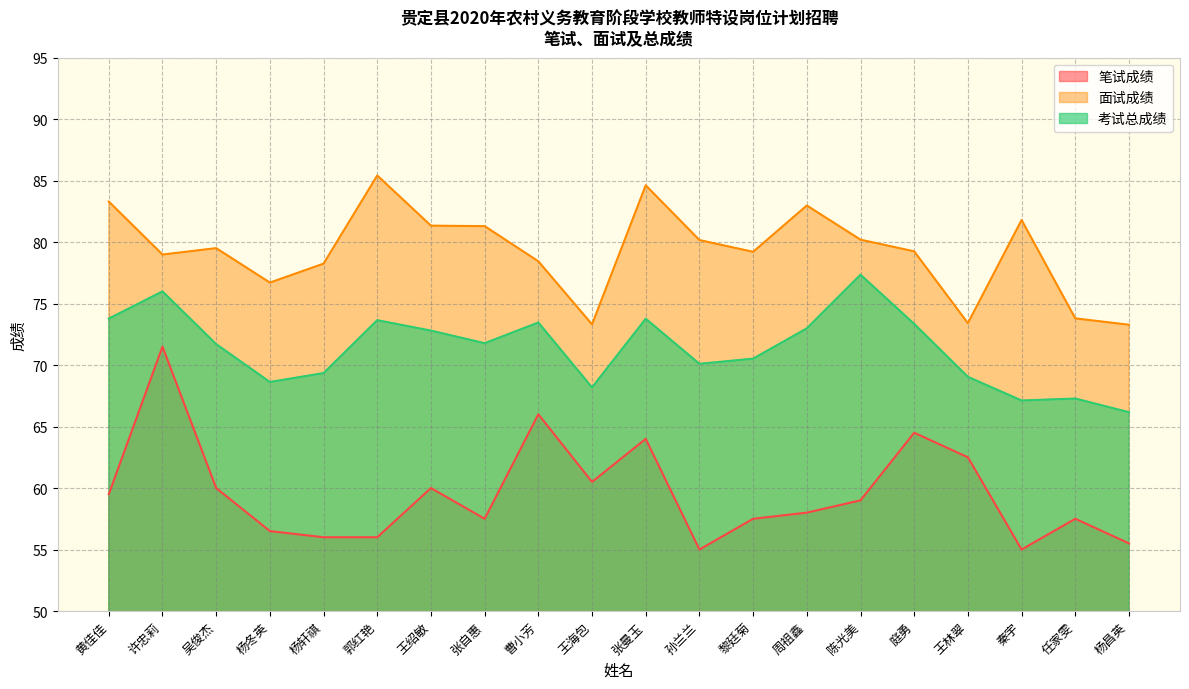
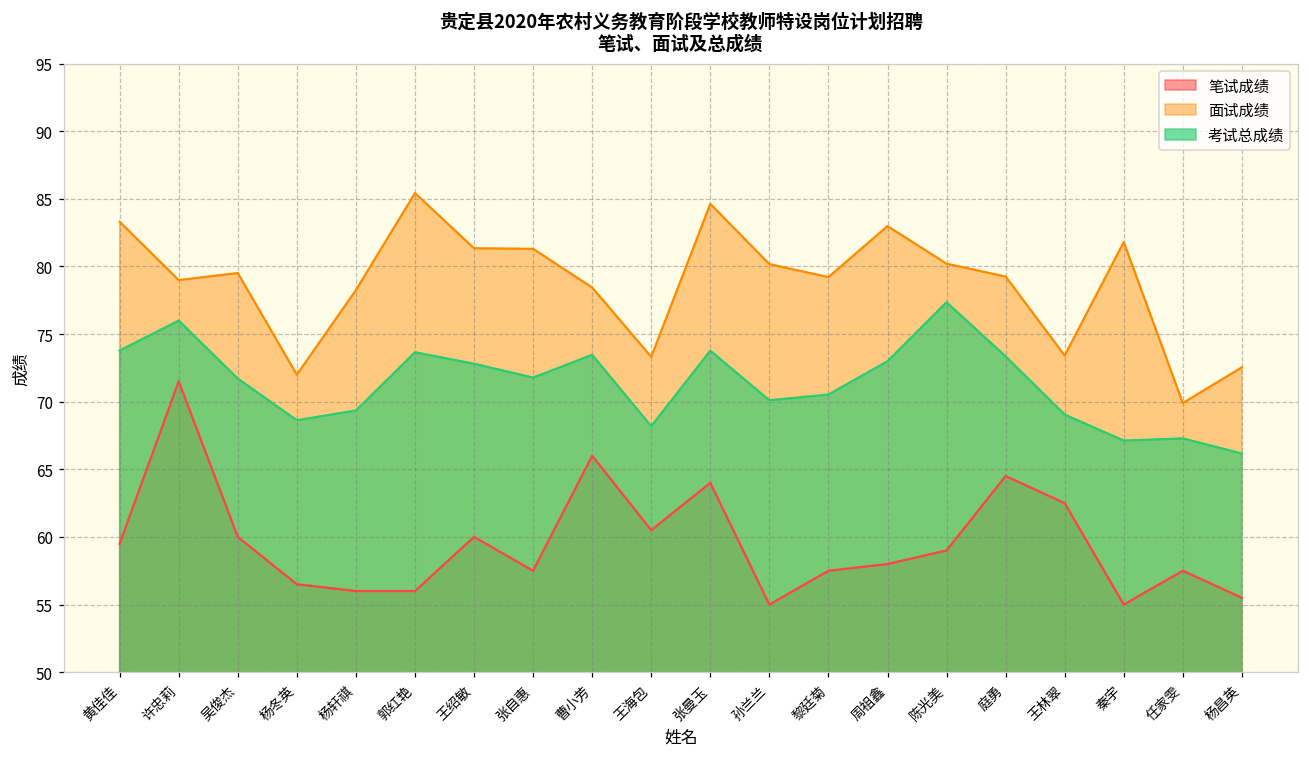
面试成绩, 杨冬英: 76.7 -> 72.0
面试成绩, 任家雯: 73.8 -> 69.9
面试成绩, 杨昌英: 73.3 -> 72.5
